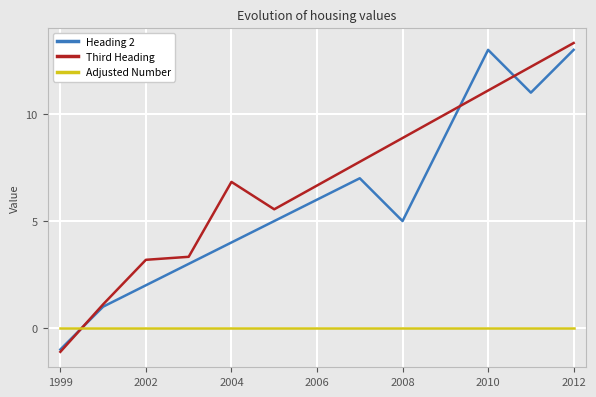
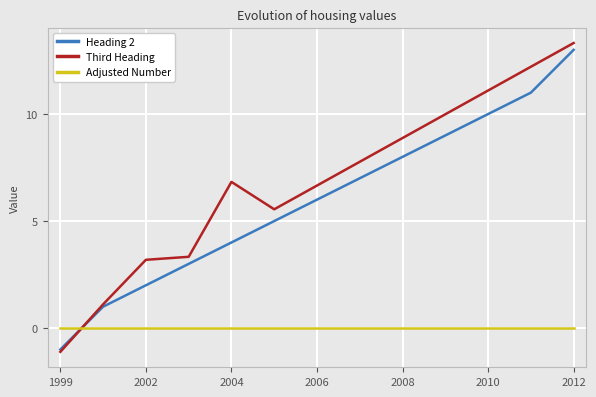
Heading 2, 2008: 5 -> 8
Heading 2, 2010: 13 -> 10
